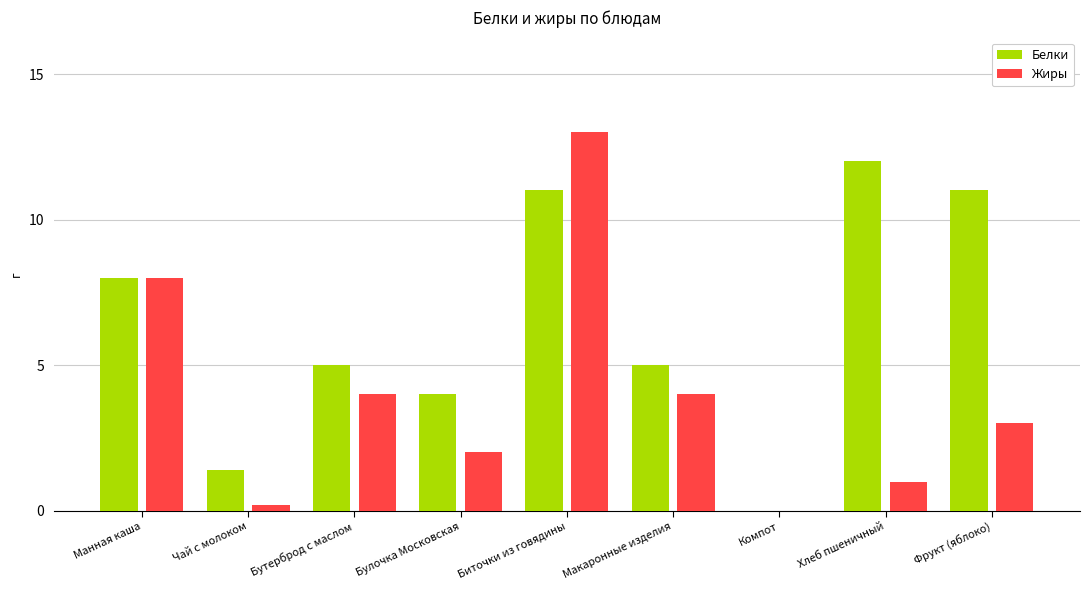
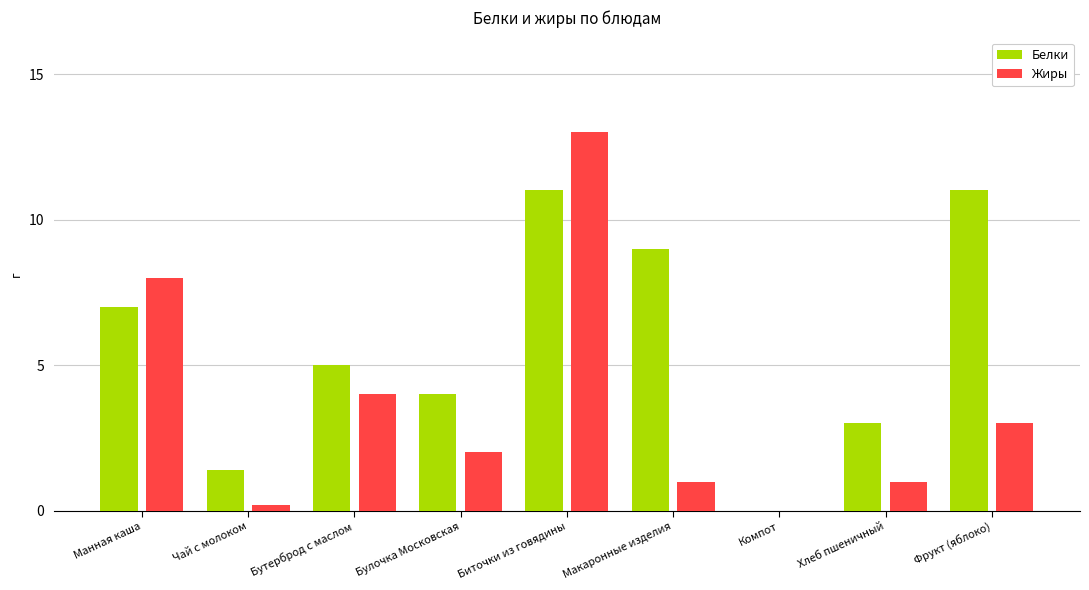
Белки, Манная каша: 8 -> 7
Белки, Макаронные изделия: 5 -> 9
Жиры, Макаронные изделия: 4 -> 1
Белки, Хлеб пшеничный: 12 -> 3
